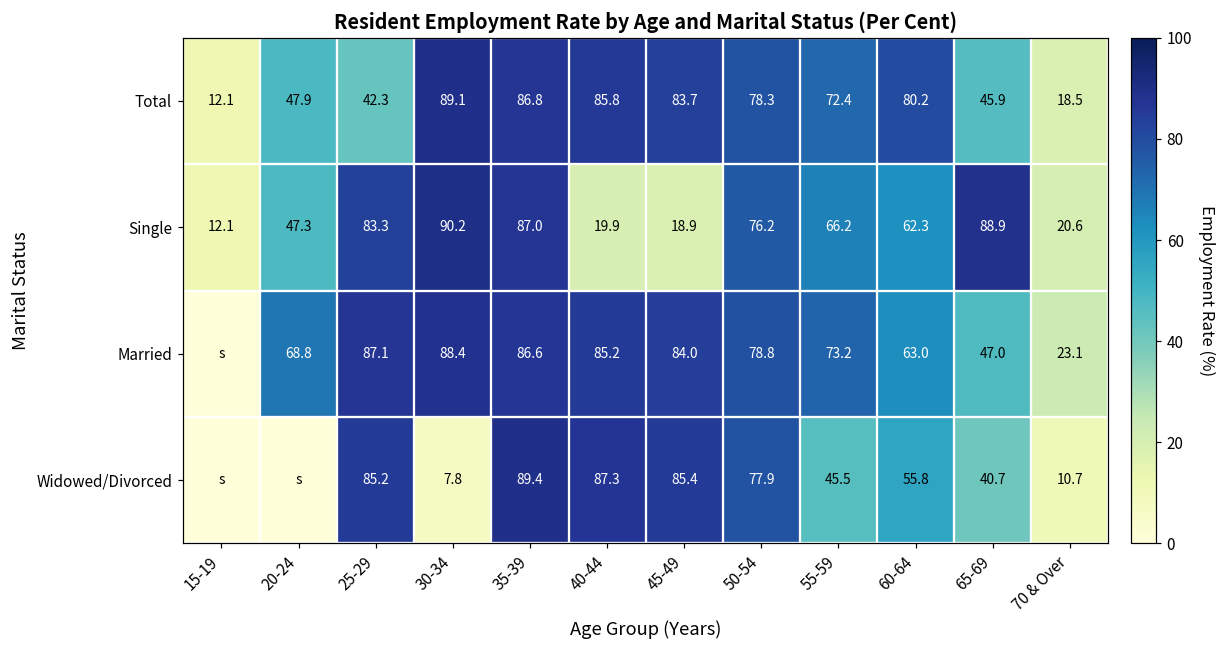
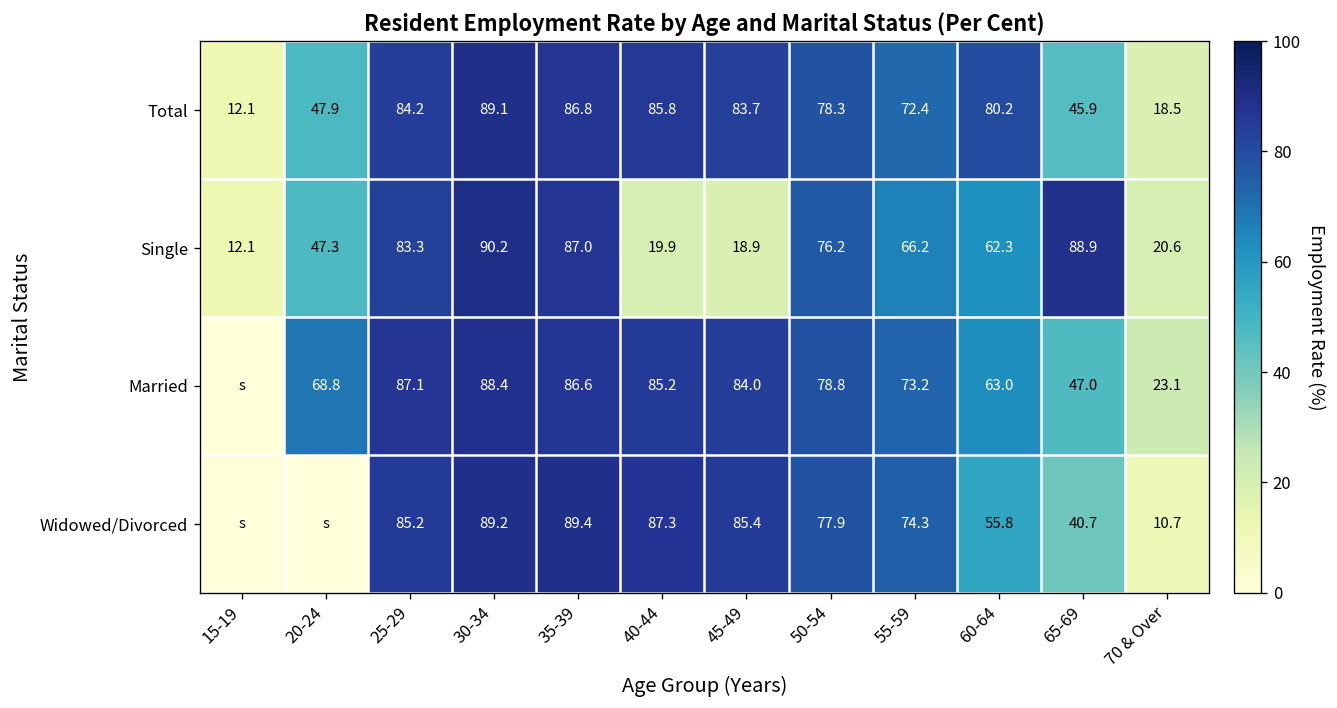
Total, 25-29: 42.3 -> 84.2
Widowed/Divorced, 30-34: 7.8 -> 89.2
Widowed/Divorced, 55-59: 45.5 -> 74.3
